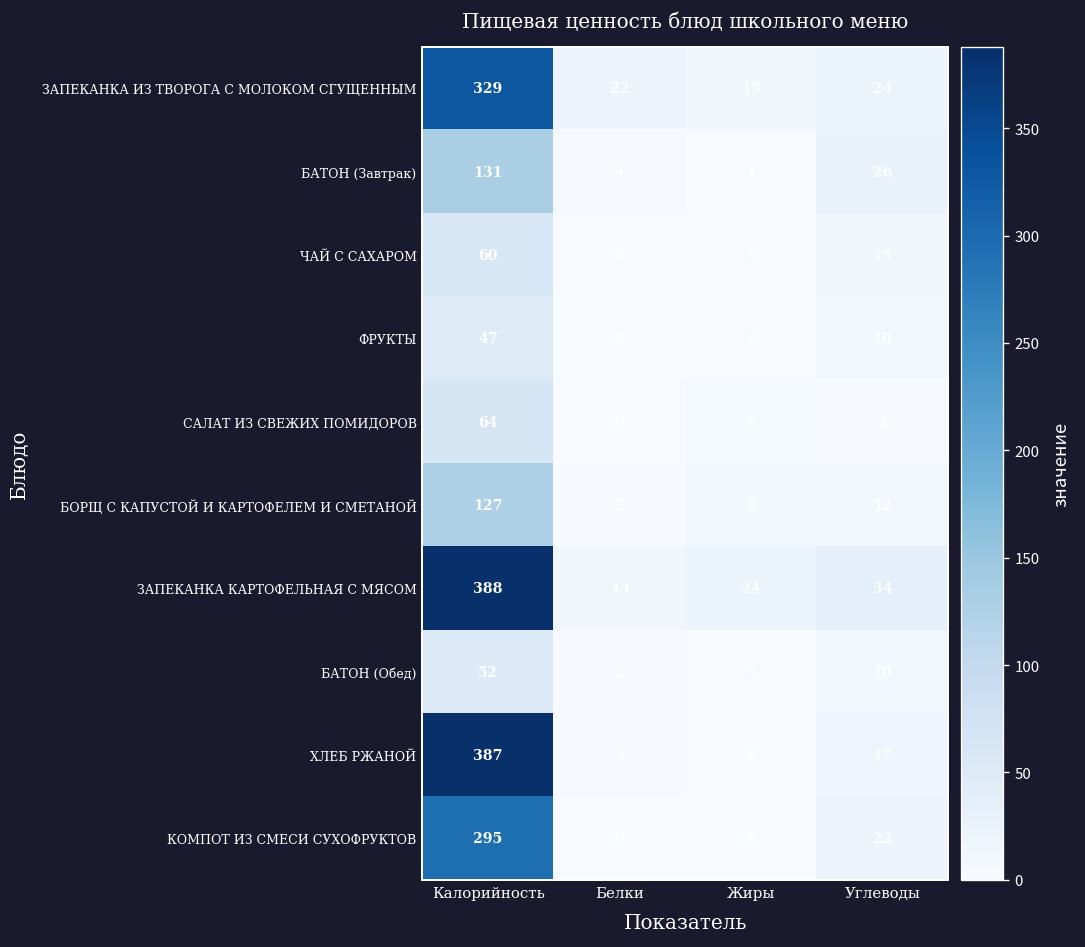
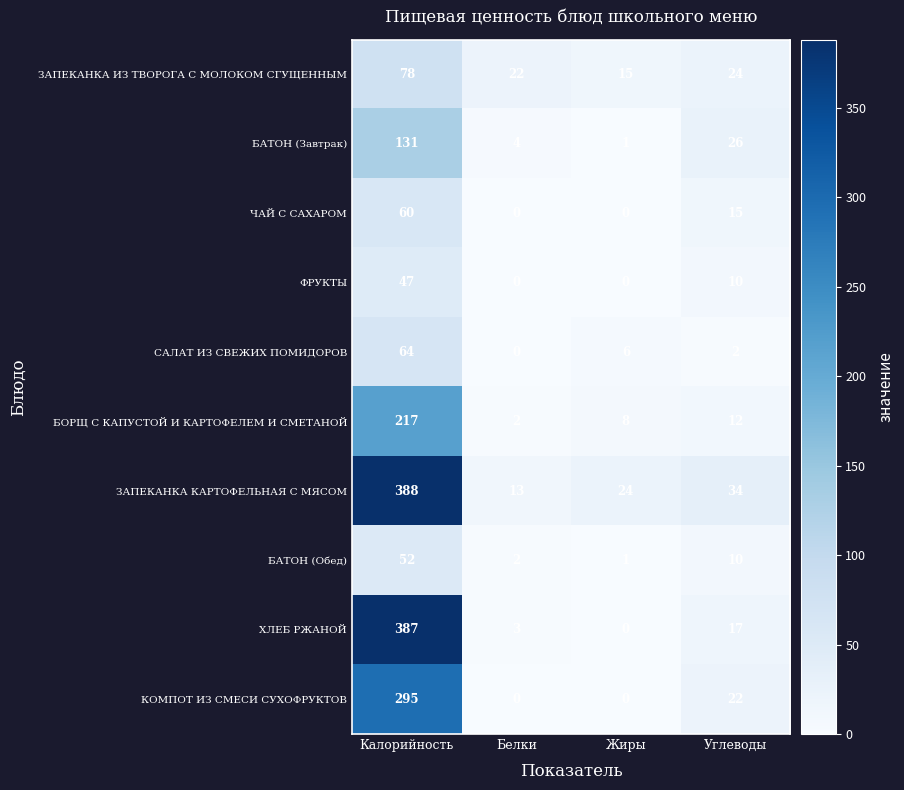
ЗАПЕКАНКА ИЗ ТВОРОГА С МОЛОКОМ СГУЩЕННЫМ, Калорийность: 329 -> 78
БОРЩ С КАПУСТОЙ И КАРТОФЕЛЕМ И СМЕТАНОЙ, Калорийность: 127 -> 217
